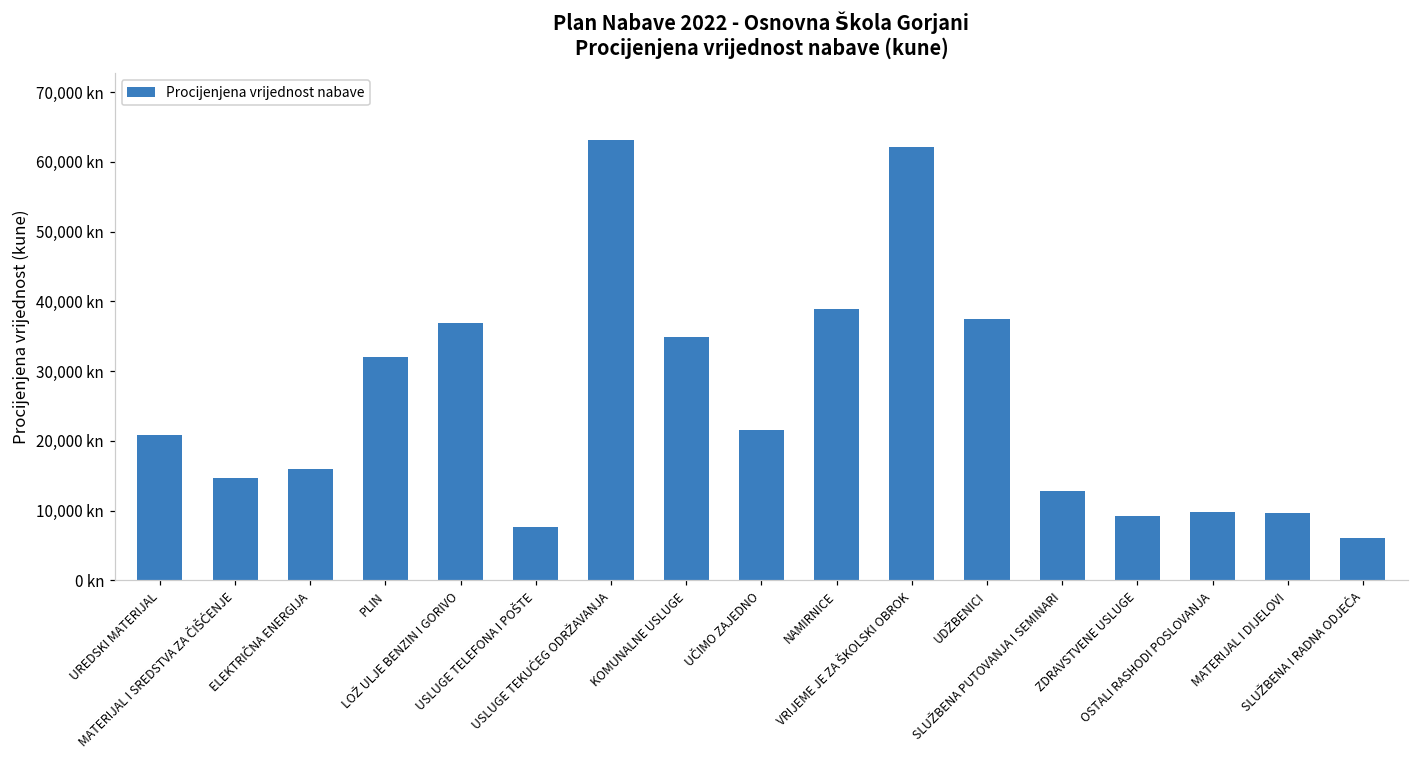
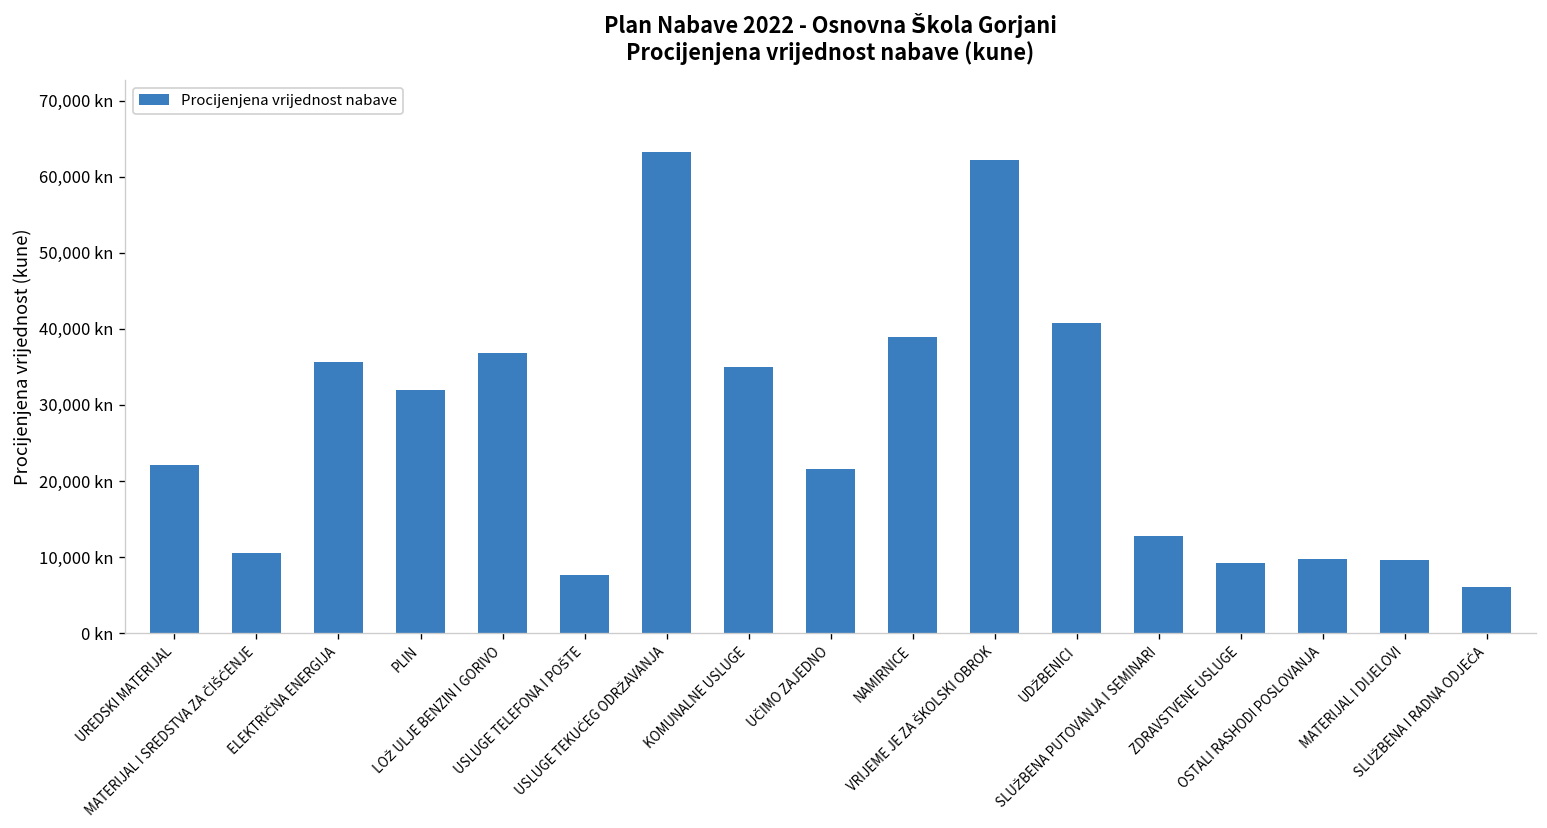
UREDSKI MATERIJAL: 21,000 kn -> 22,000 kn
MATERIJAL I SREDSTVA ZA ČIŠĆENJE: 15,000 kn -> 11,000 kn
ELEKTRIČNA ENERGIJA: 16,000 kn -> 36,000 kn
UDŽBENICI: 37,000 kn -> 41,000 kn
